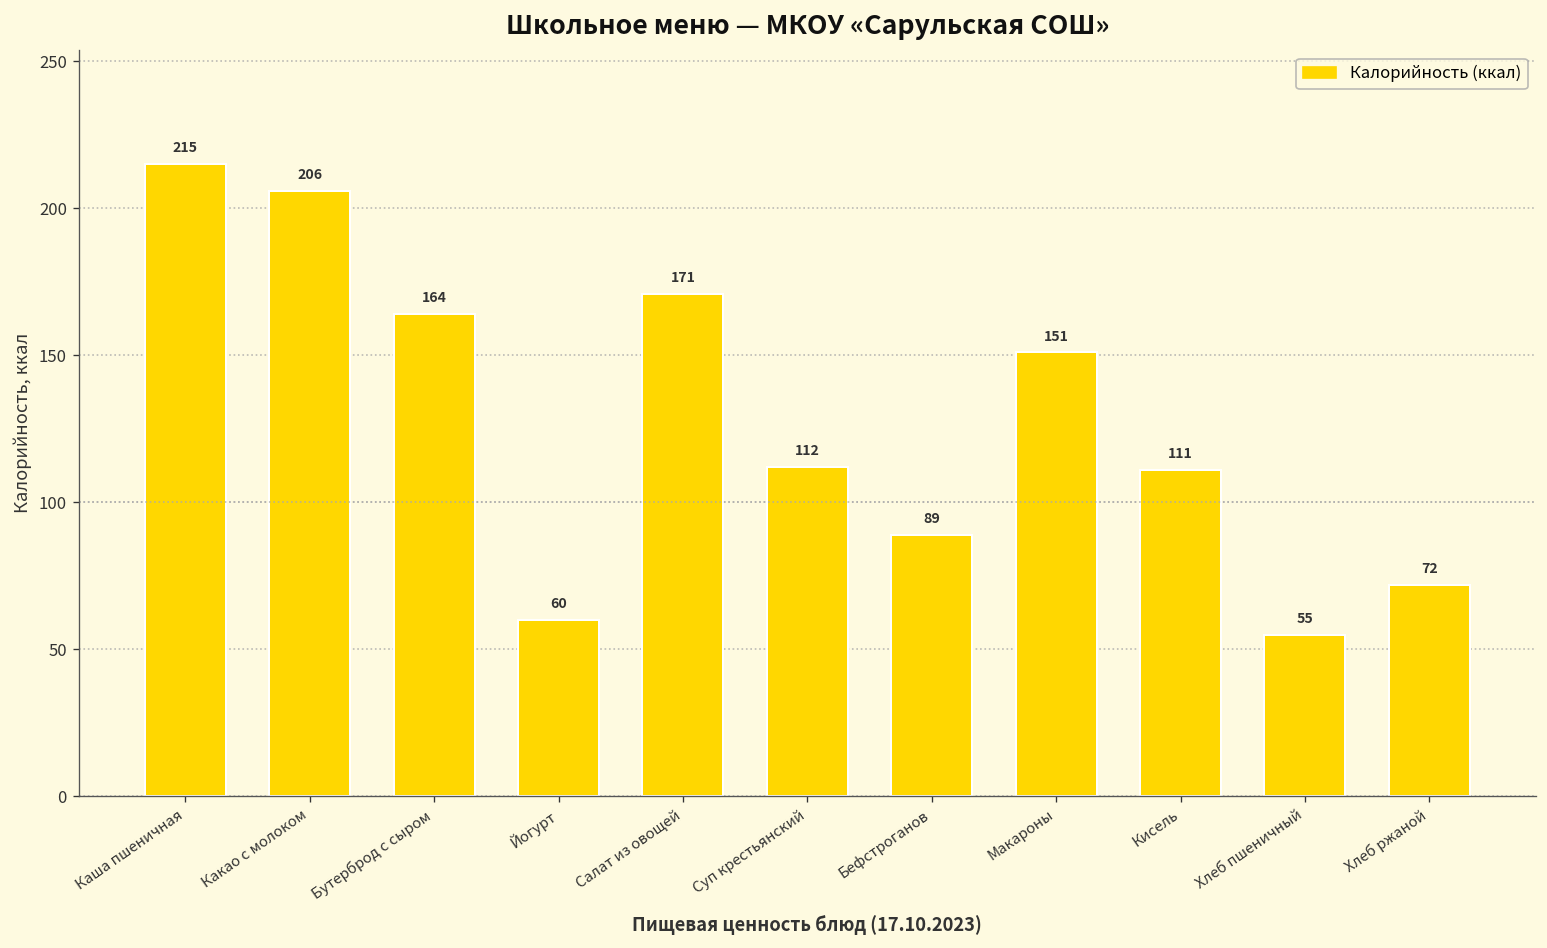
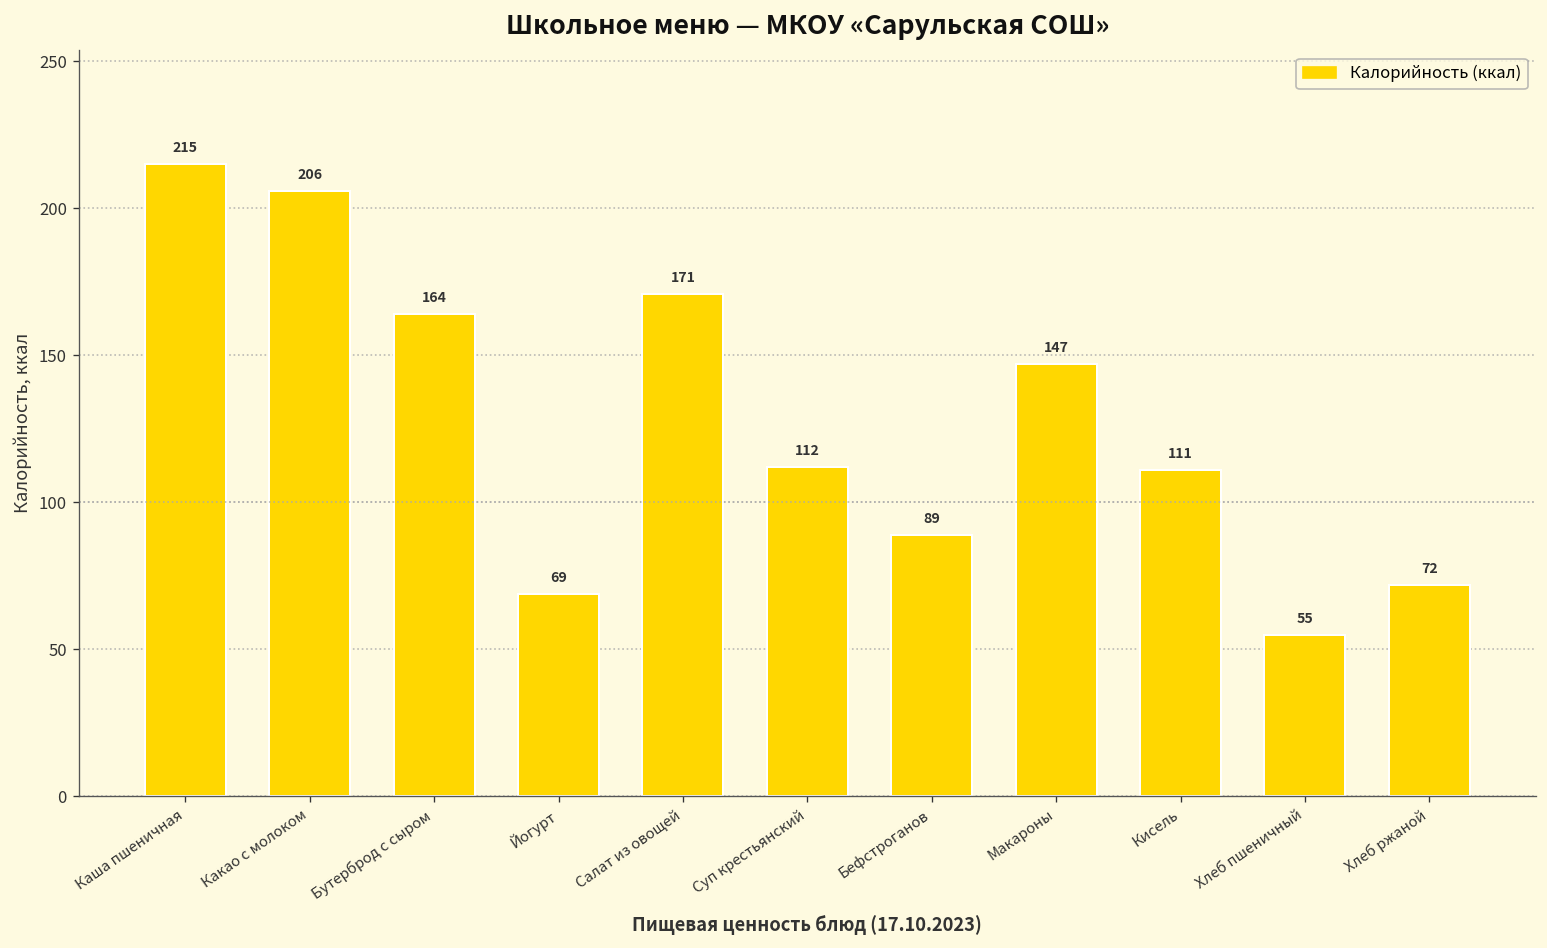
Йогурт: 60 -> 69
Макароны: 151 -> 147
